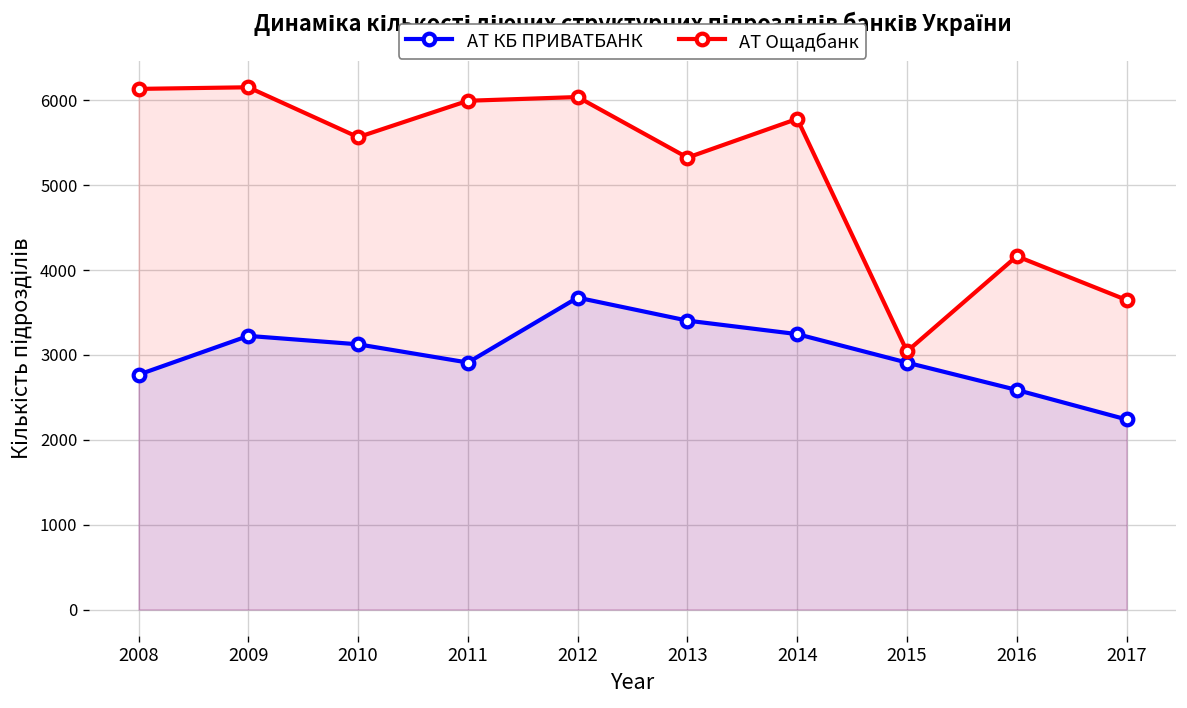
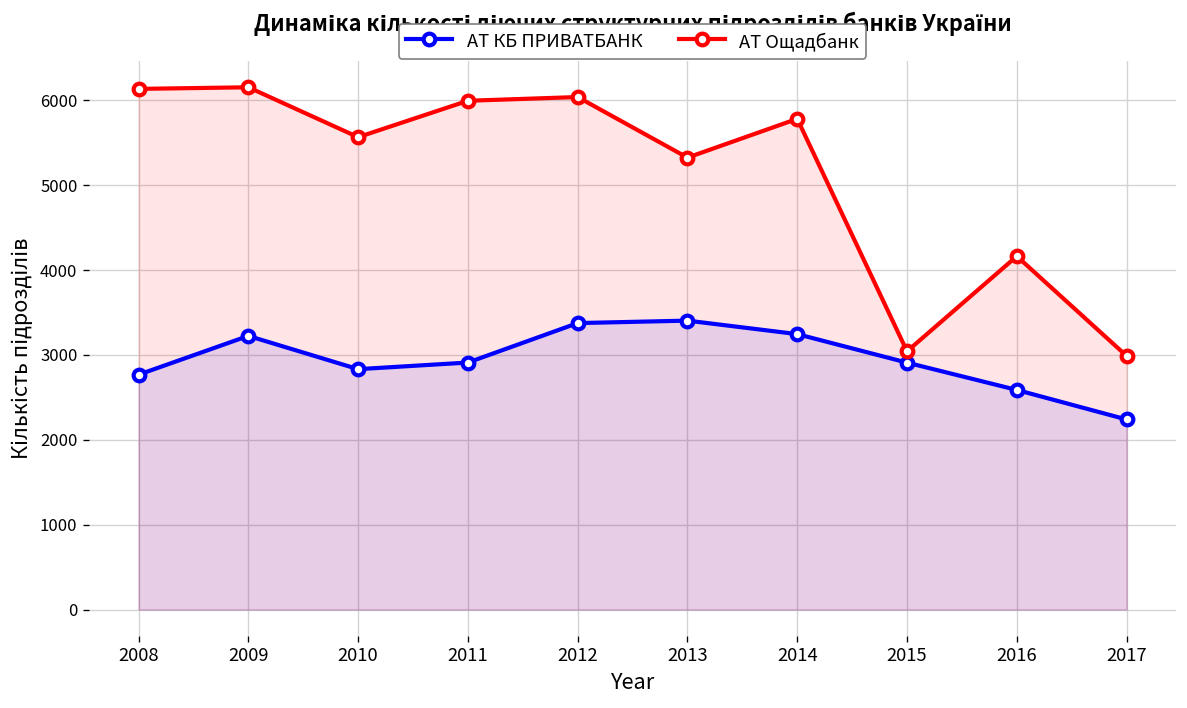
АТ КБ ПРИВАТБАНК, 2010: 3100 -> 2800
АТ КБ ПРИВАТБАНК, 2012: 3700 -> 3400
АТ Ощадбанк, 2017: 3600 -> 3000
